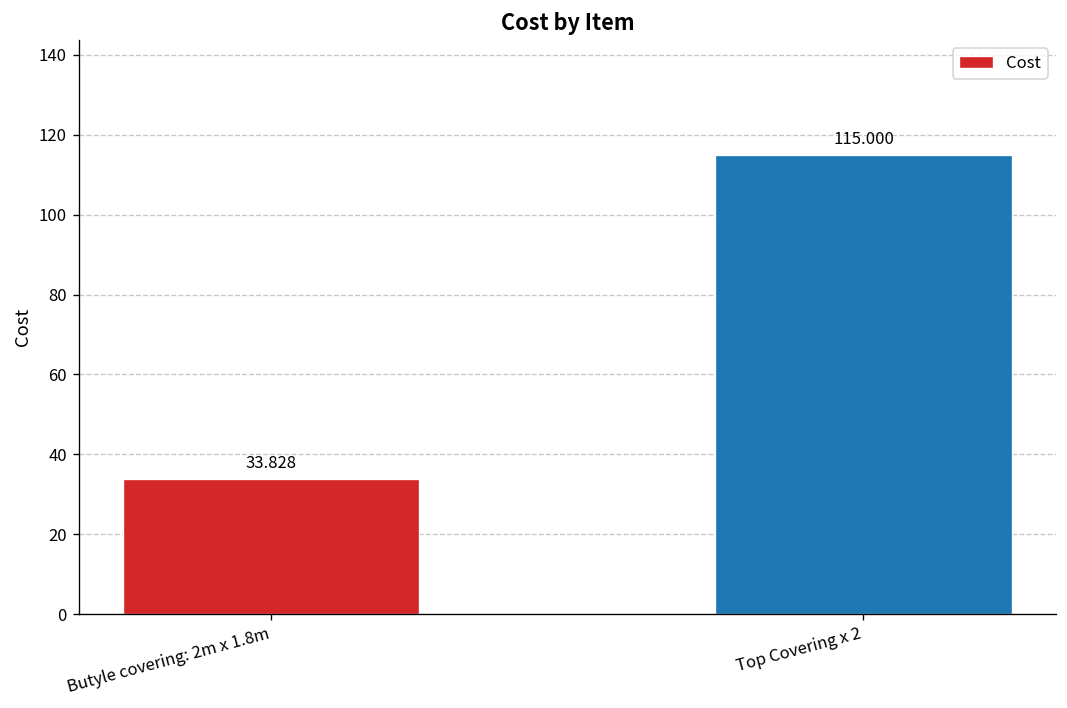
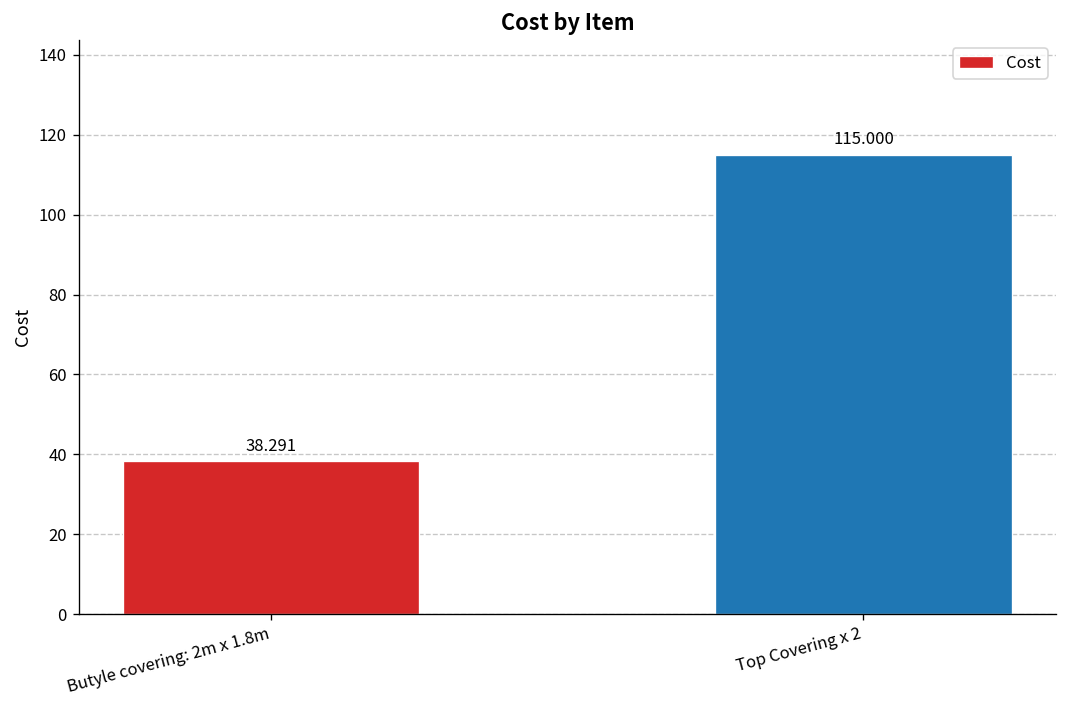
Butyle covering: 2m x 1.8m: 33.828 -> 38.291
